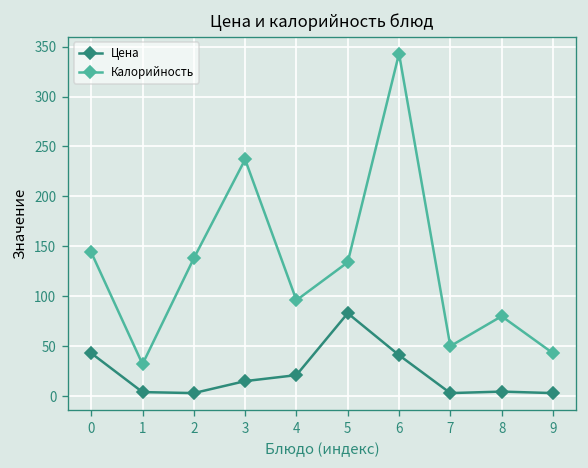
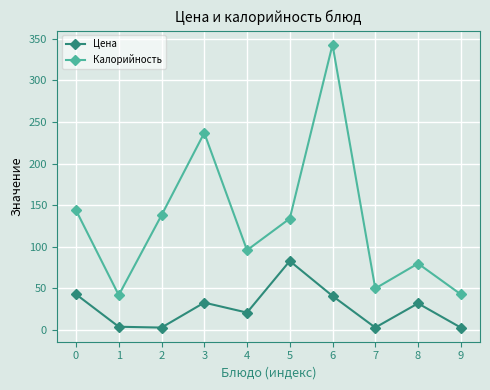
Калорийность, 1: 30 -> 40
Цена, 3: 20 -> 30
Цена, 8: 0 -> 30
